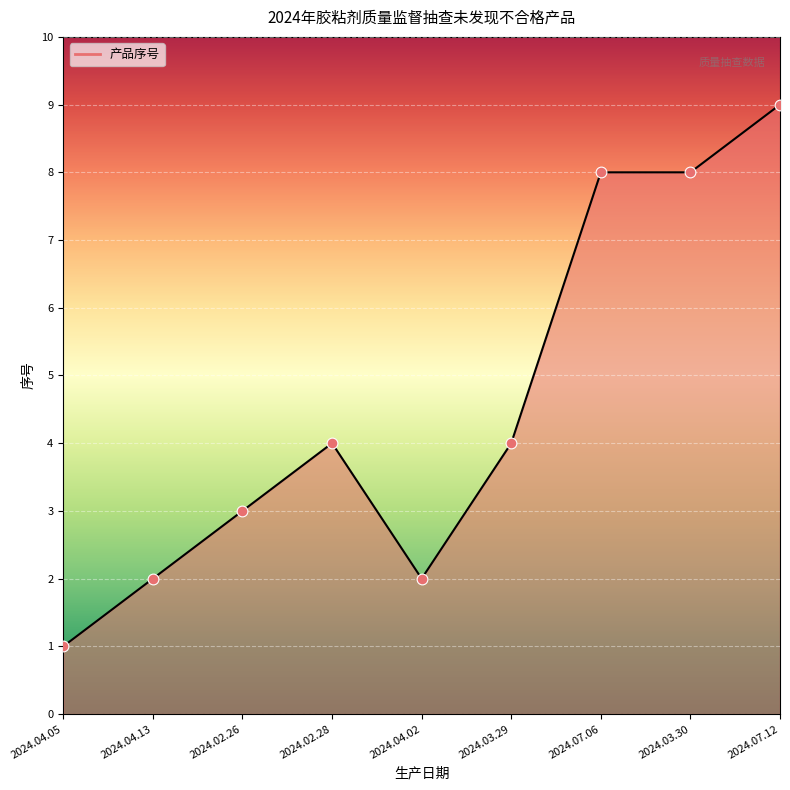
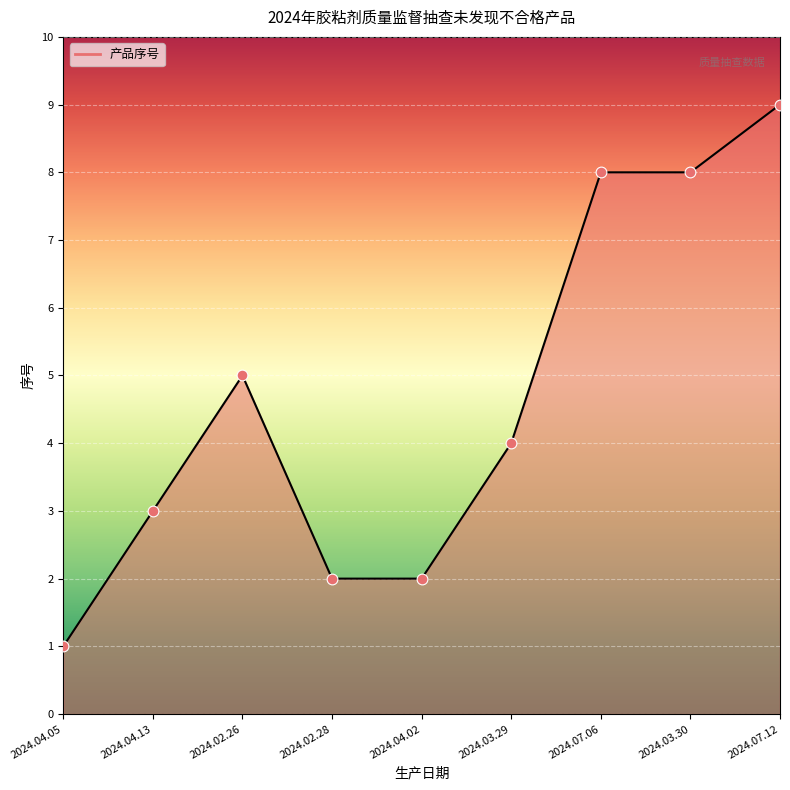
2024.04.13: 2 -> 3
2024.02.26: 3 -> 5
2024.02.28: 4 -> 2
